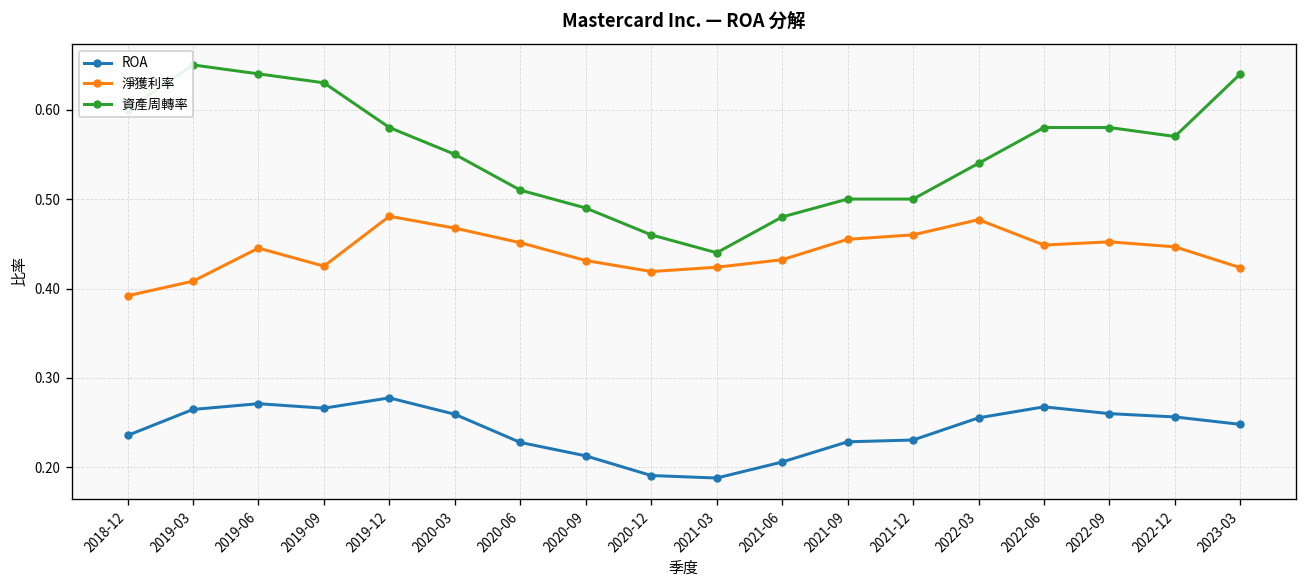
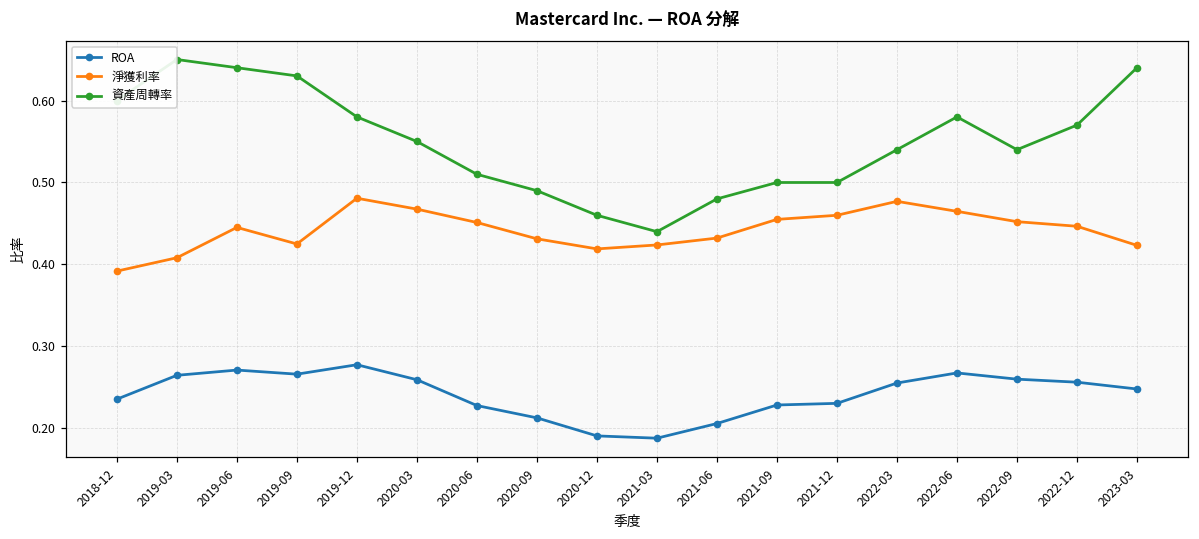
淨獲利率, 2022-06: 0.45 -> 0.46
資產周轉率, 2022-09: 0.58 -> 0.54
